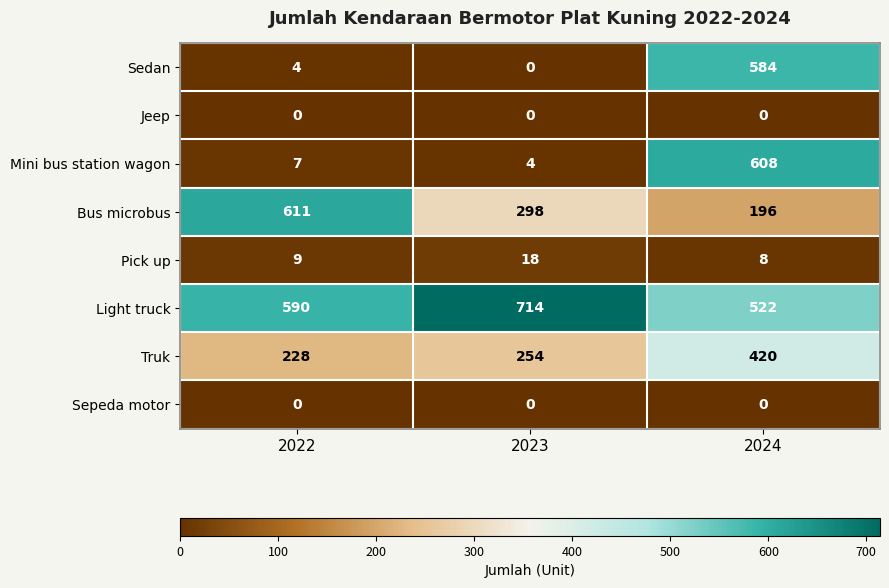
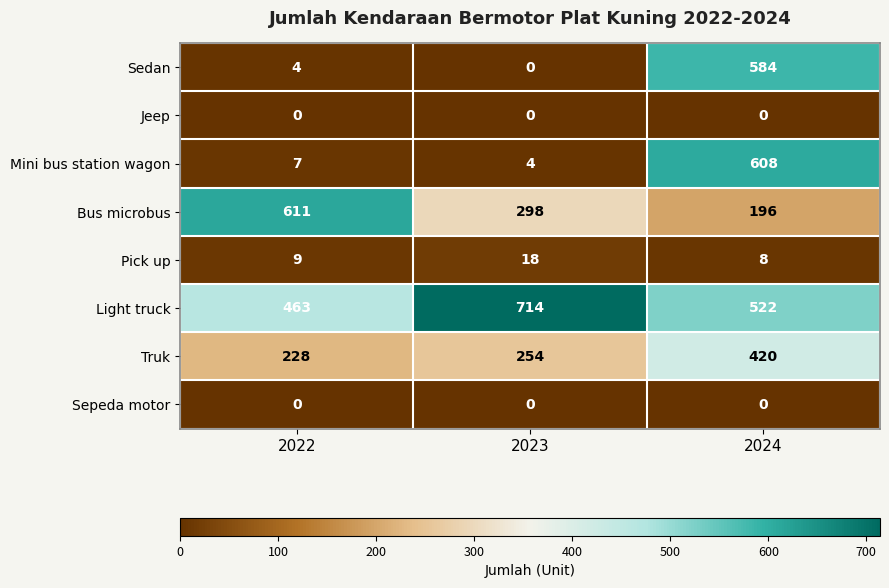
Light truck, 2022: 590 -> 463
